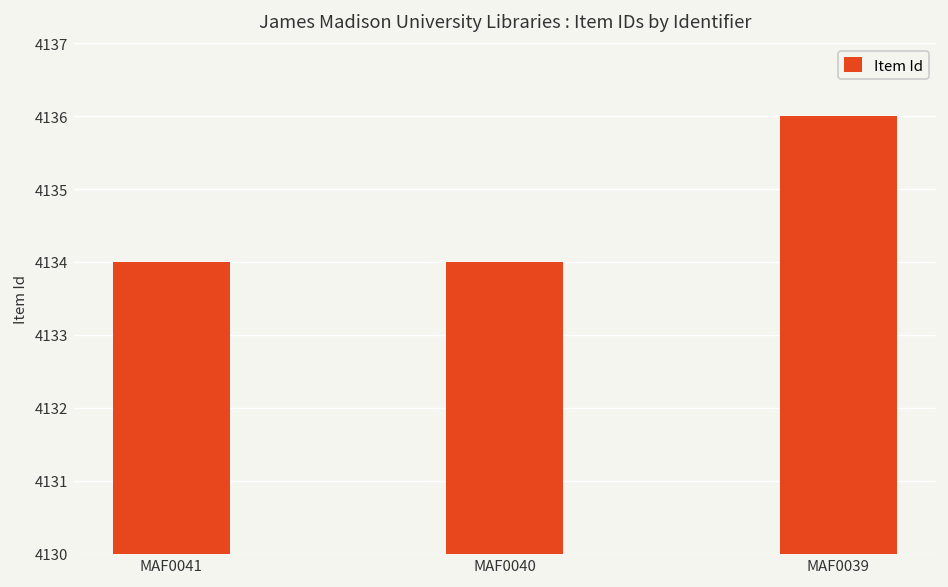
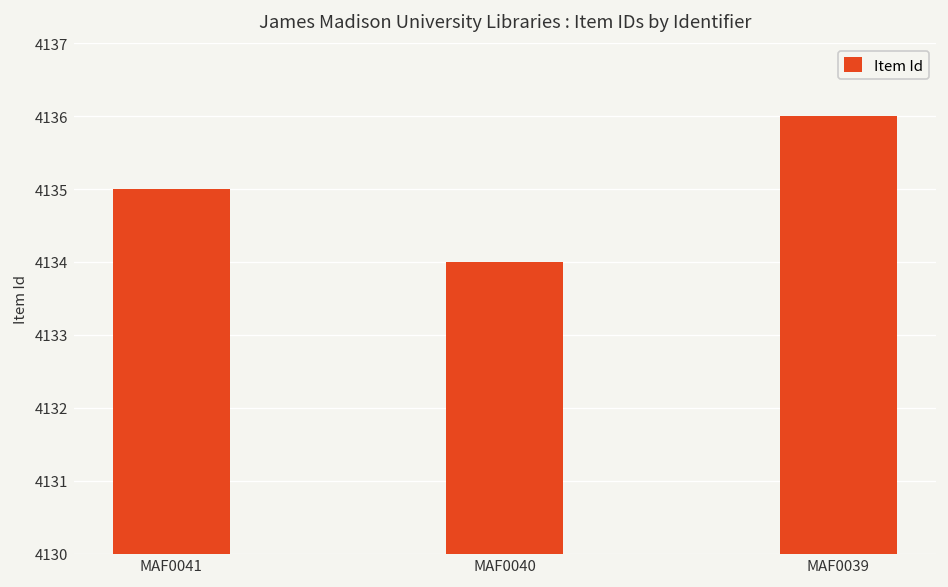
MAF0041: 4134 -> 4135
